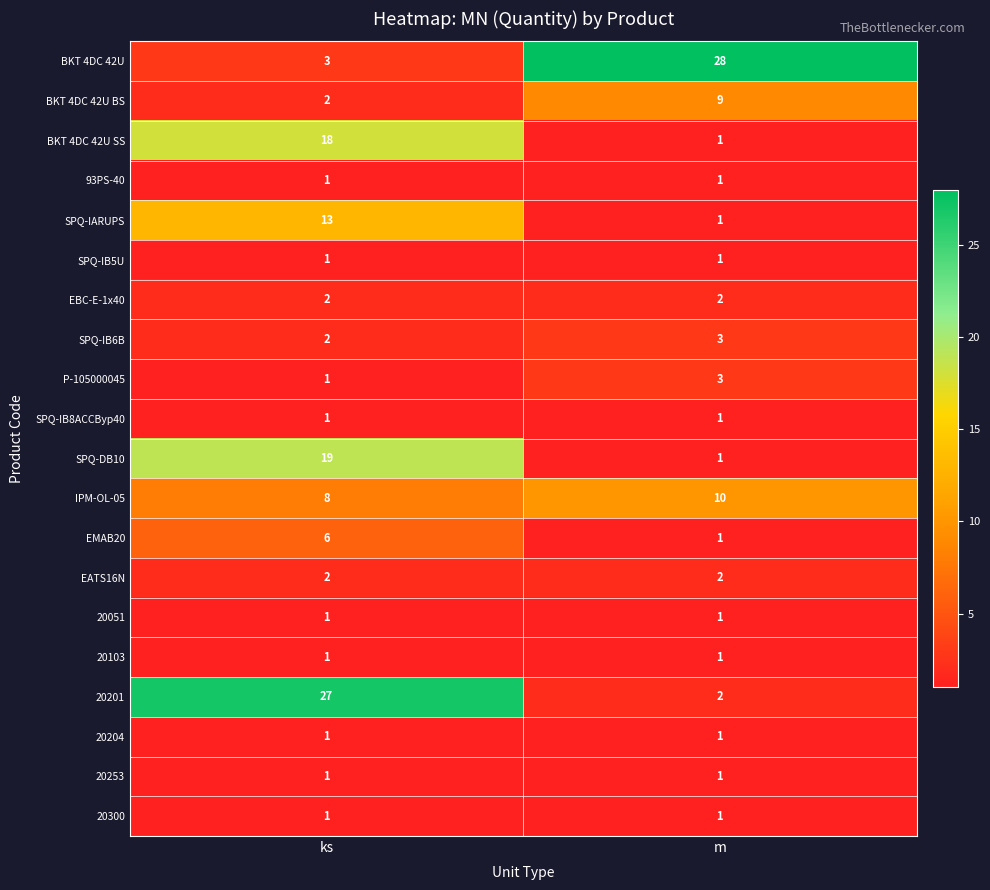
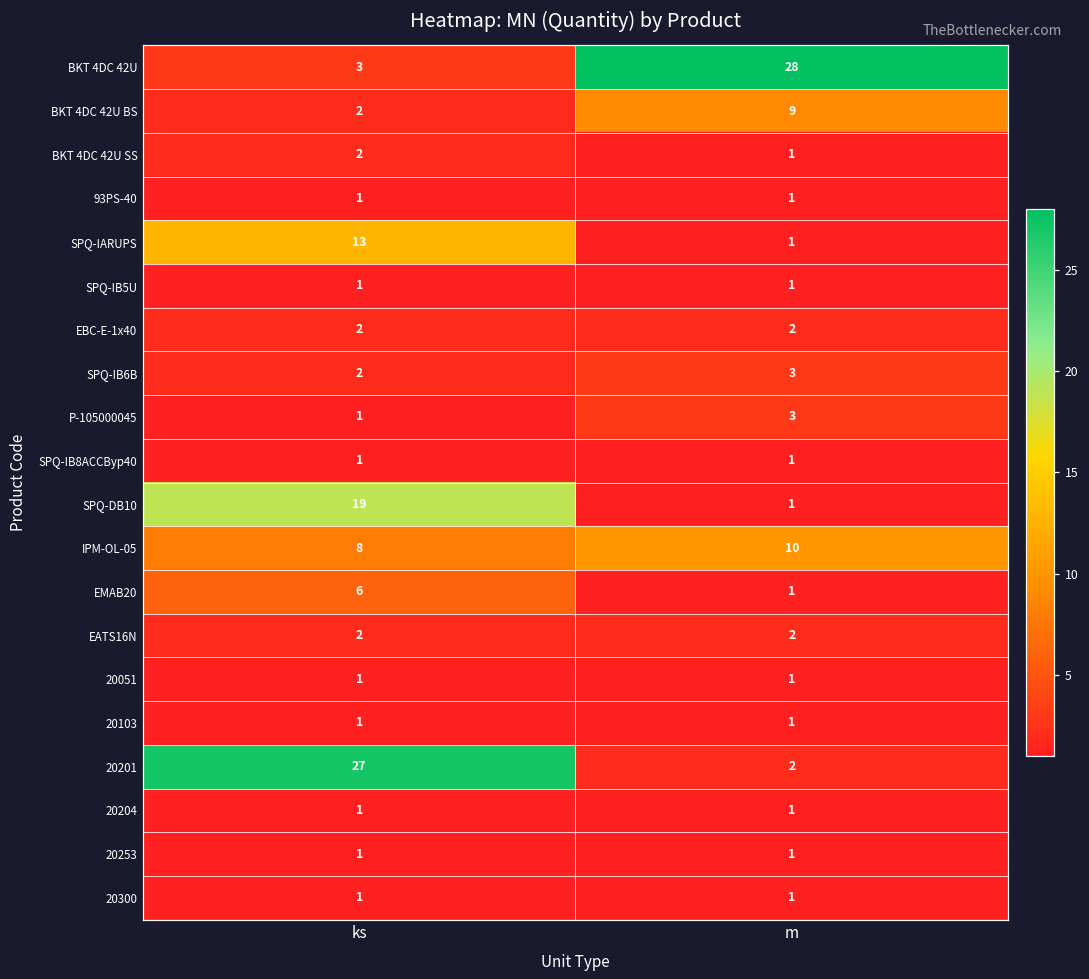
BKT 4DC 42U SS, ks: 18 -> 2
